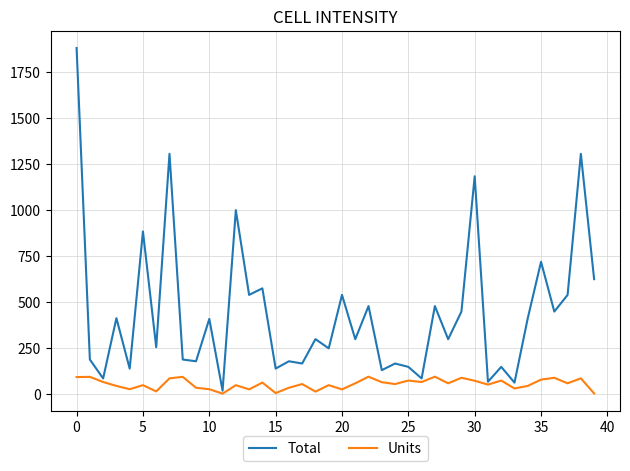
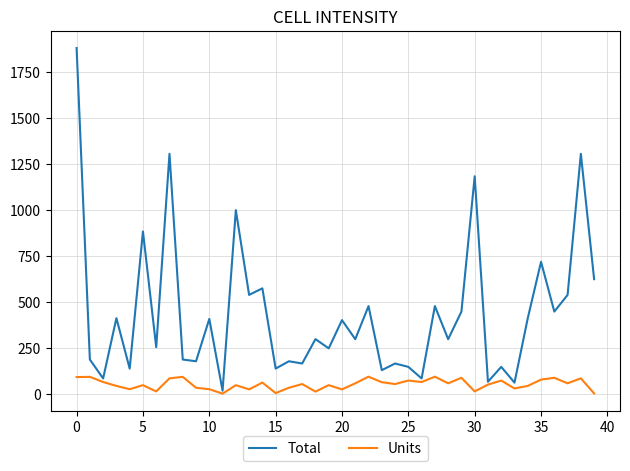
Total, 20: 540 -> 400
Units, 30: 70 -> 20
